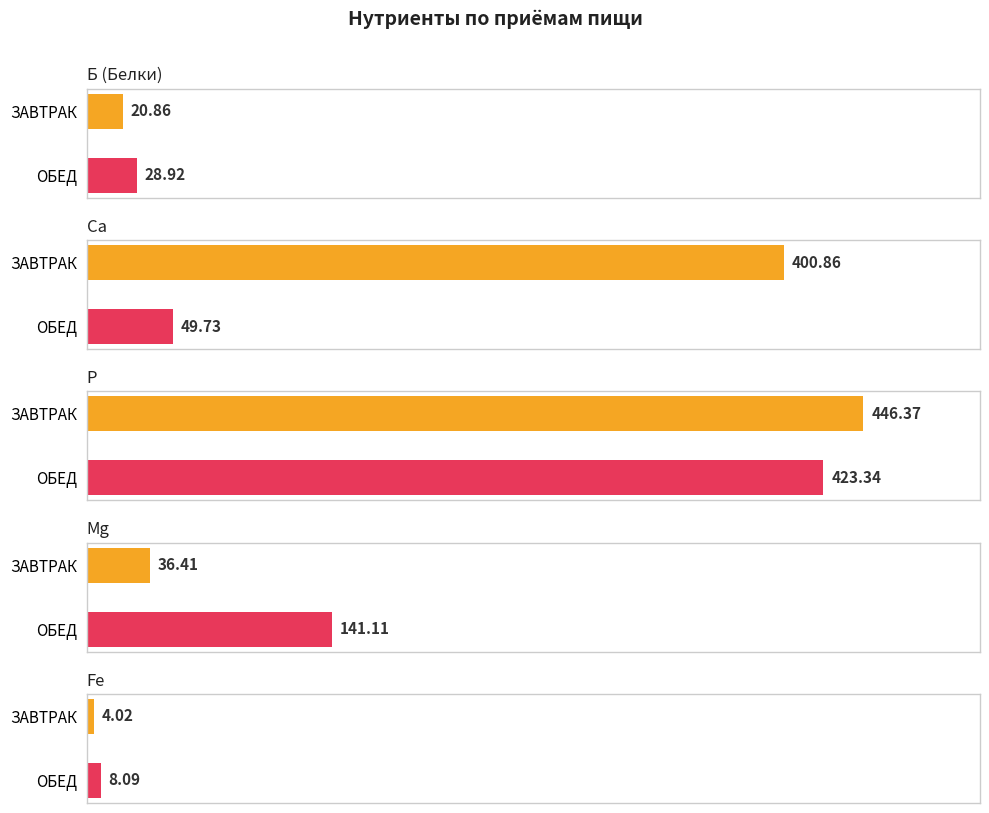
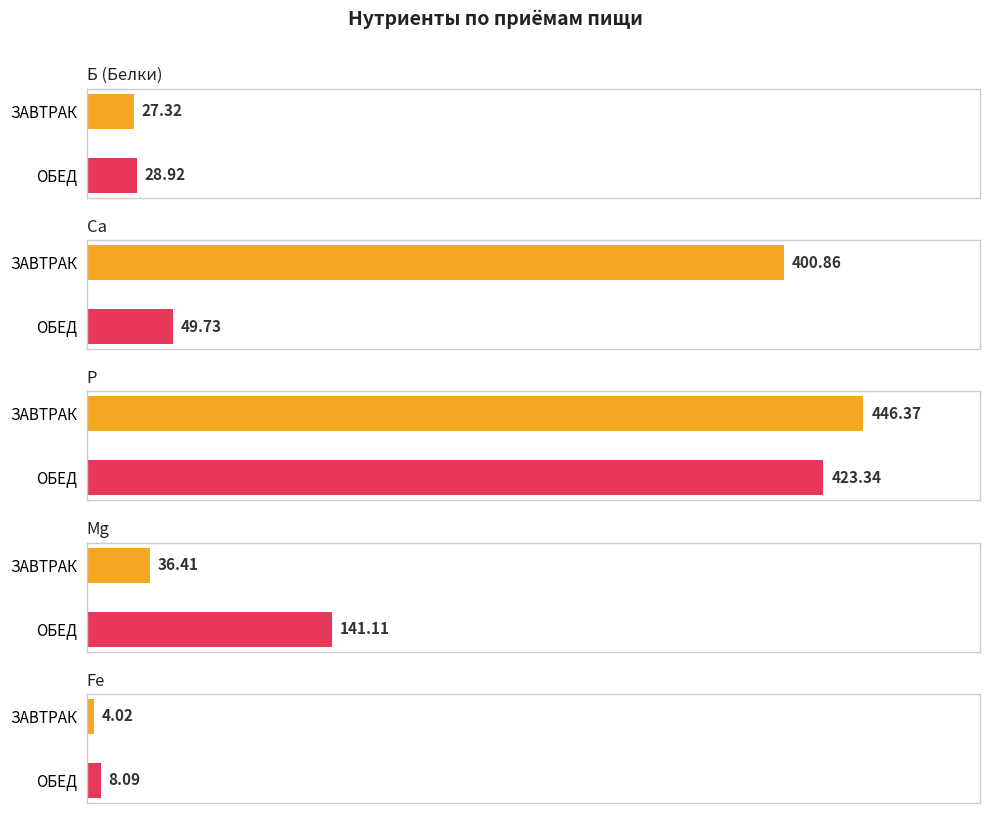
Б (Белки), ЗАВТРАК: 20.86 -> 27.32
